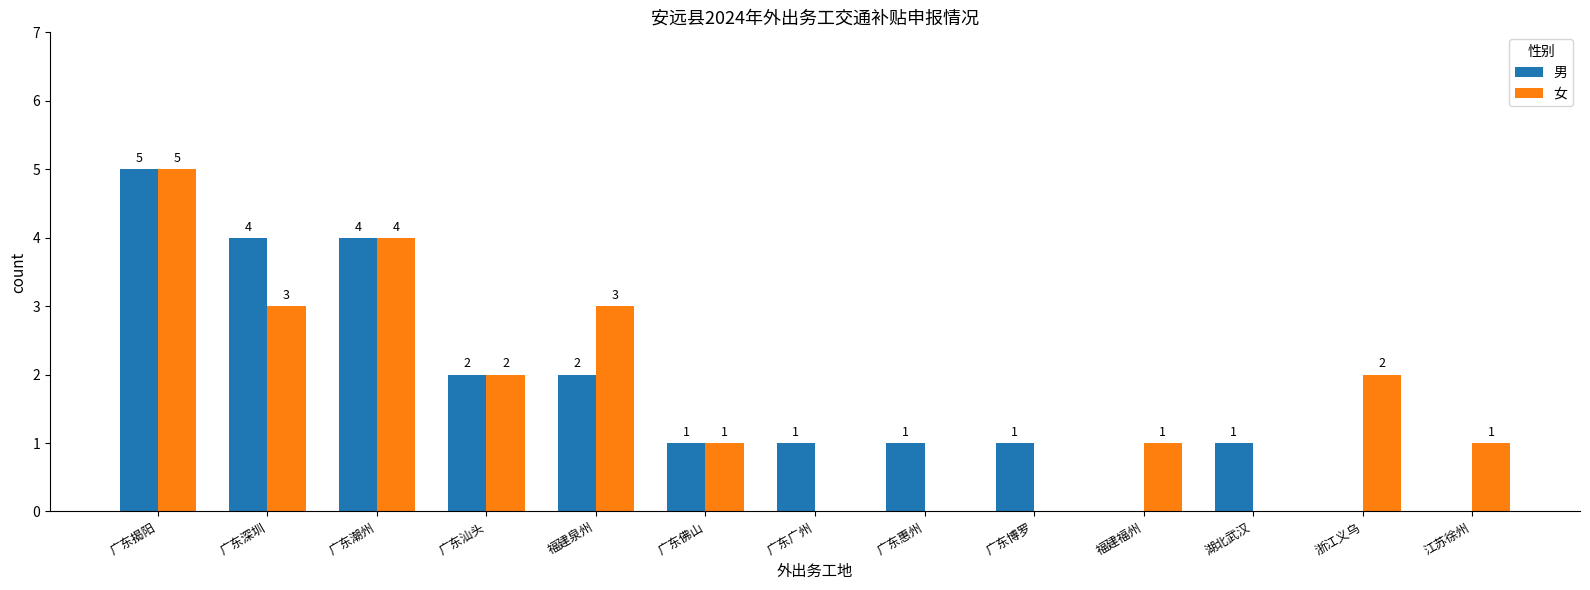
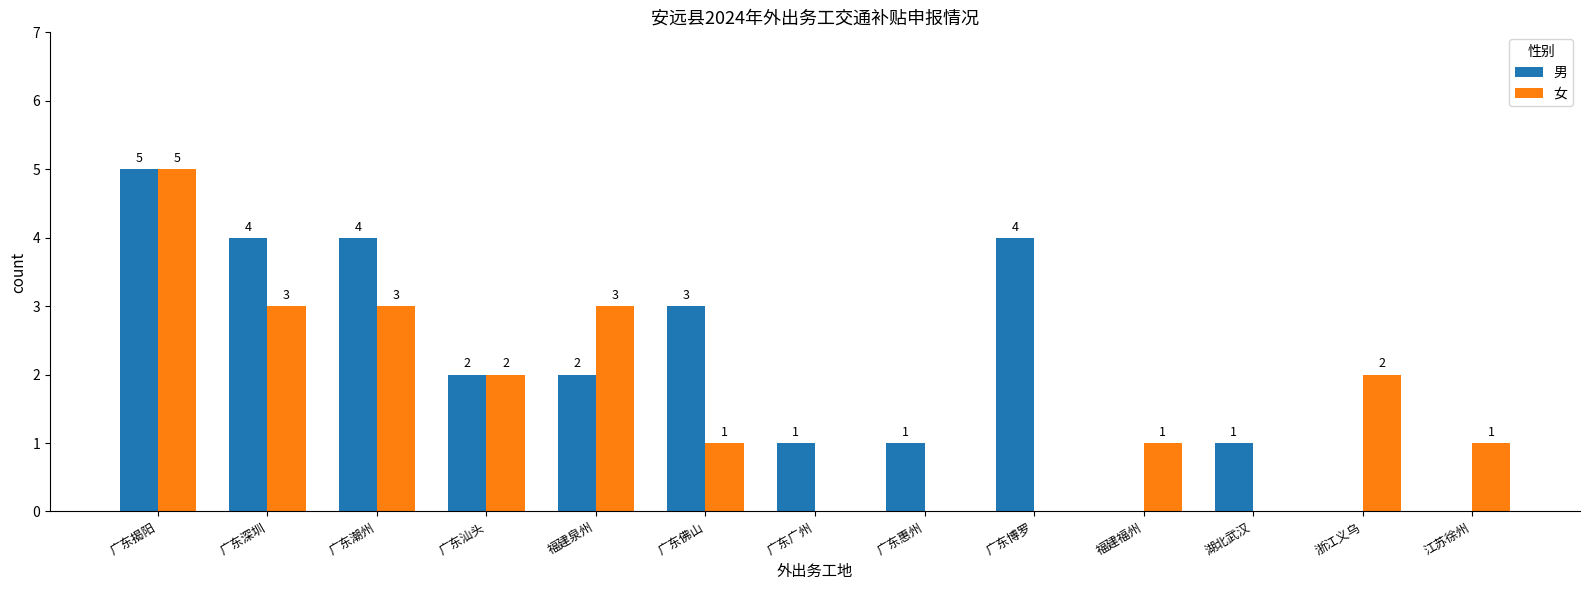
女, 广东潮州: 4 -> 3
男, 广东佛山: 1 -> 3
男, 广东博罗: 1 -> 4
